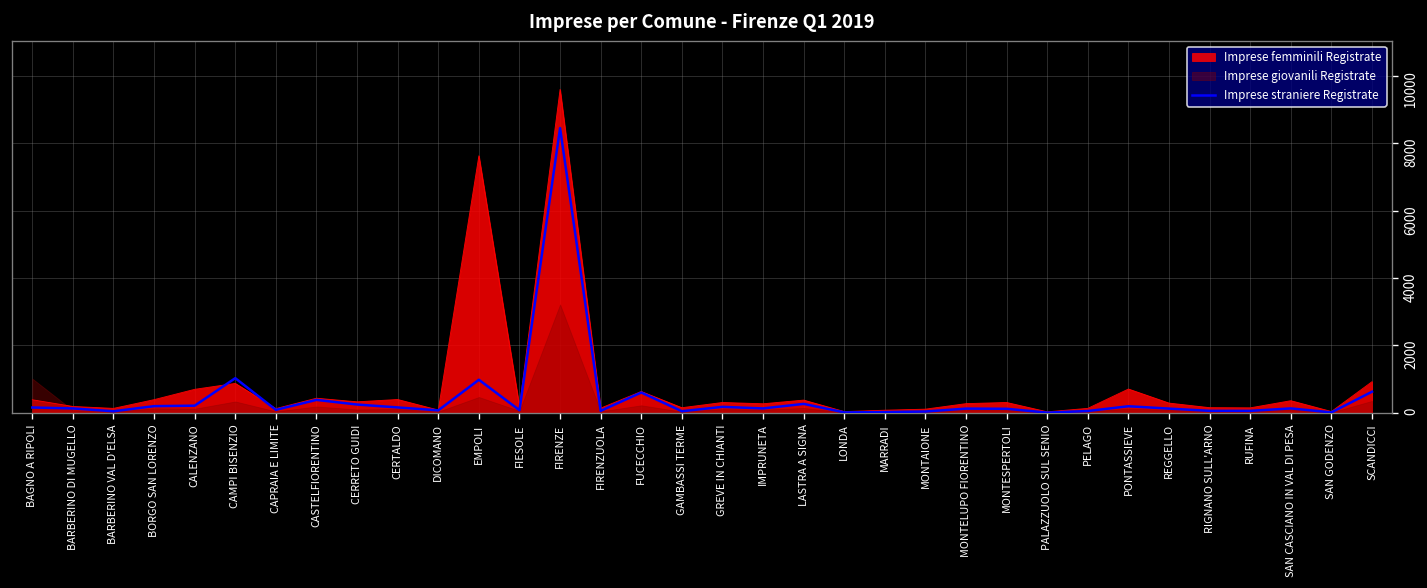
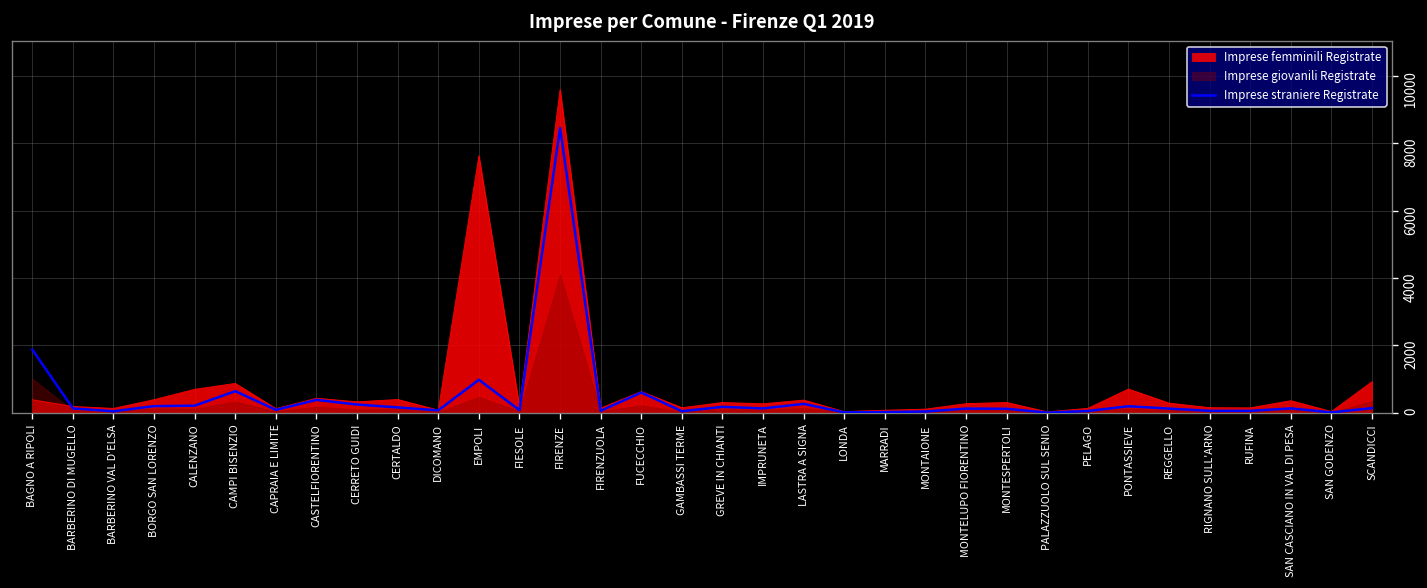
Imprese straniere Registrate, BAGNO A RIPOLI: 200 -> 1900
Imprese straniere Registrate, CAMPI BISENZIO: 1000 -> 600
Imprese giovanili Registrate, FIRENZE: 3200 -> 4100
Imprese straniere Registrate, SCANDICCI: 600 -> 100
